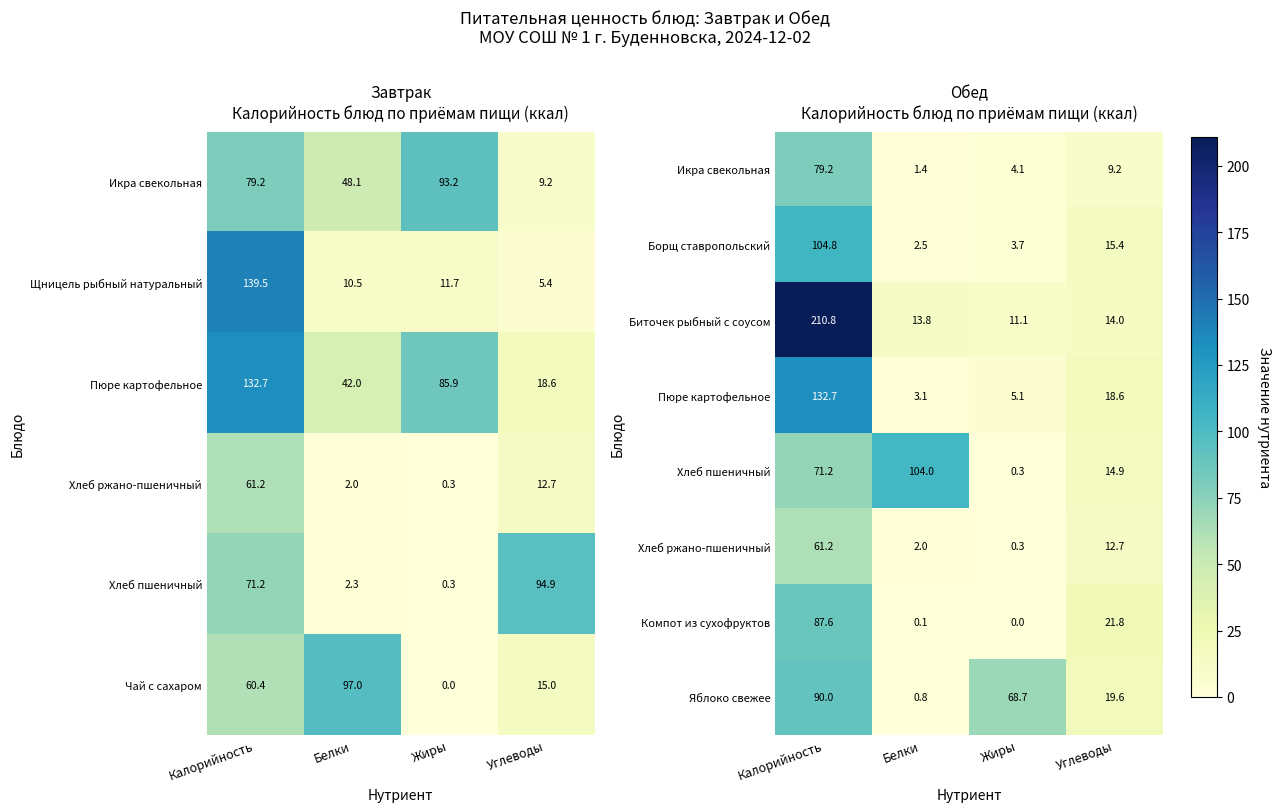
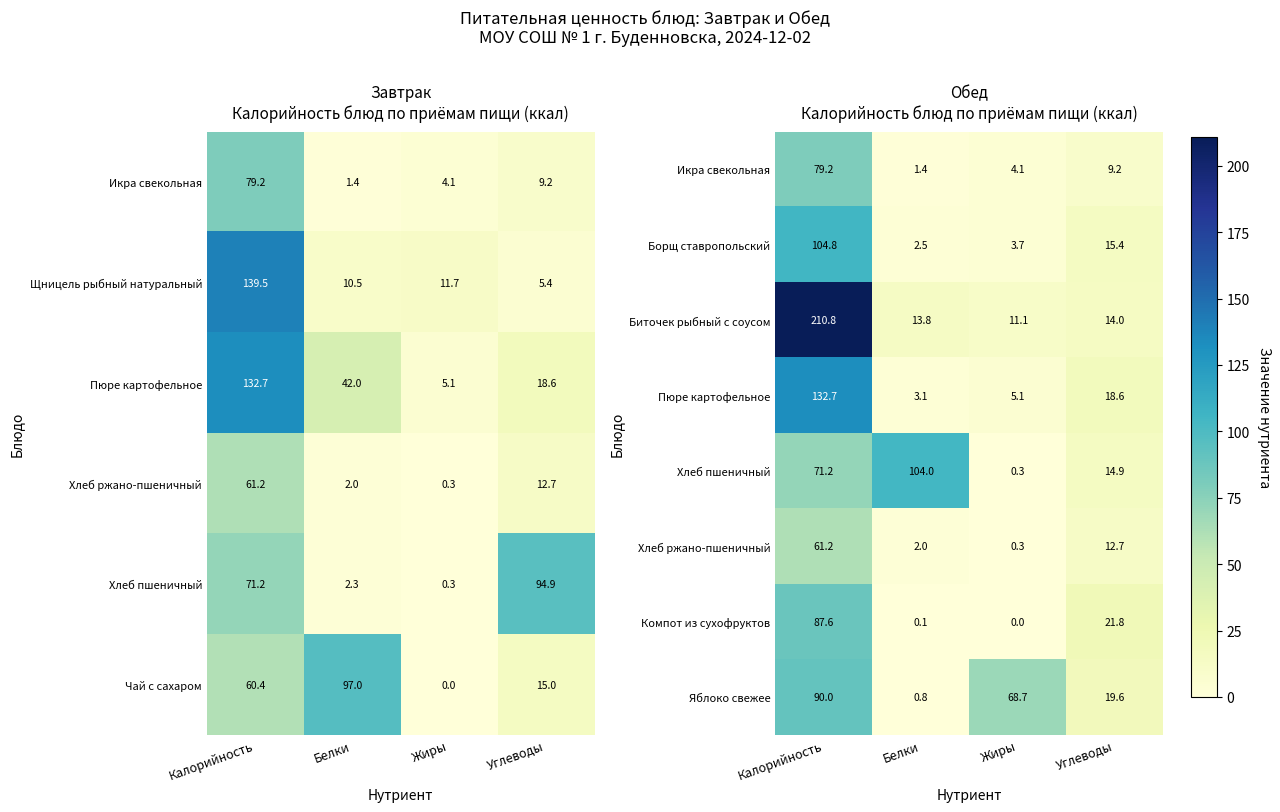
Завтрак Калорийность блюд по приёмам пищи (ккал), Икра свекольная, Белки: 48.1 -> 1.4
Завтрак Калорийность блюд по приёмам пищи (ккал), Икра свекольная, Жиры: 93.2 -> 4.1
Завтрак Калорийность блюд по приёмам пищи (ккал), Пюре картофельное, Жиры: 85.9 -> 5.1
